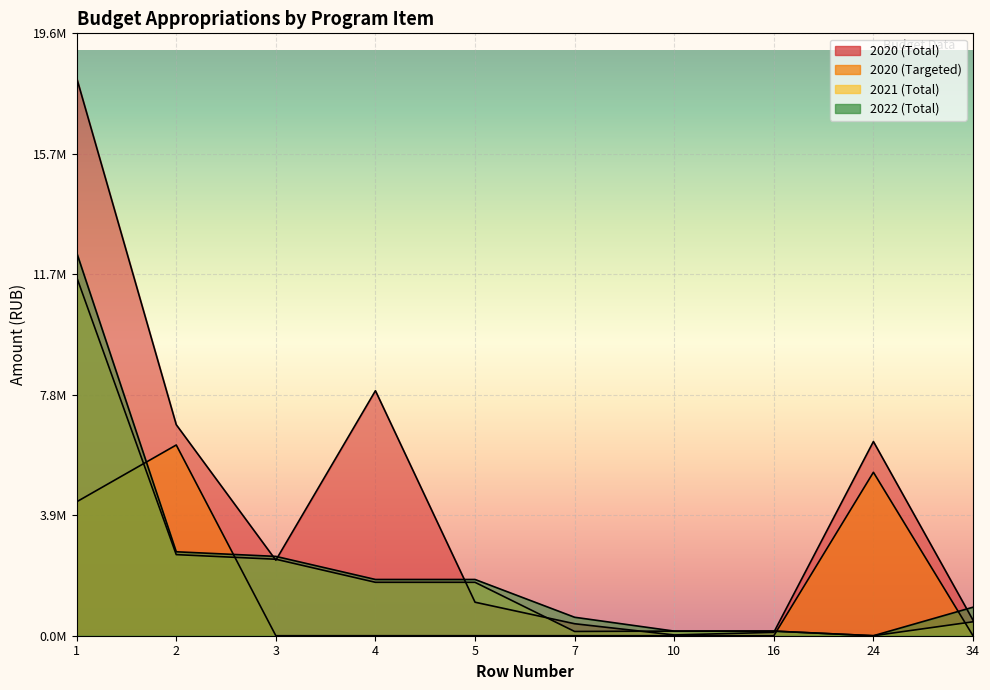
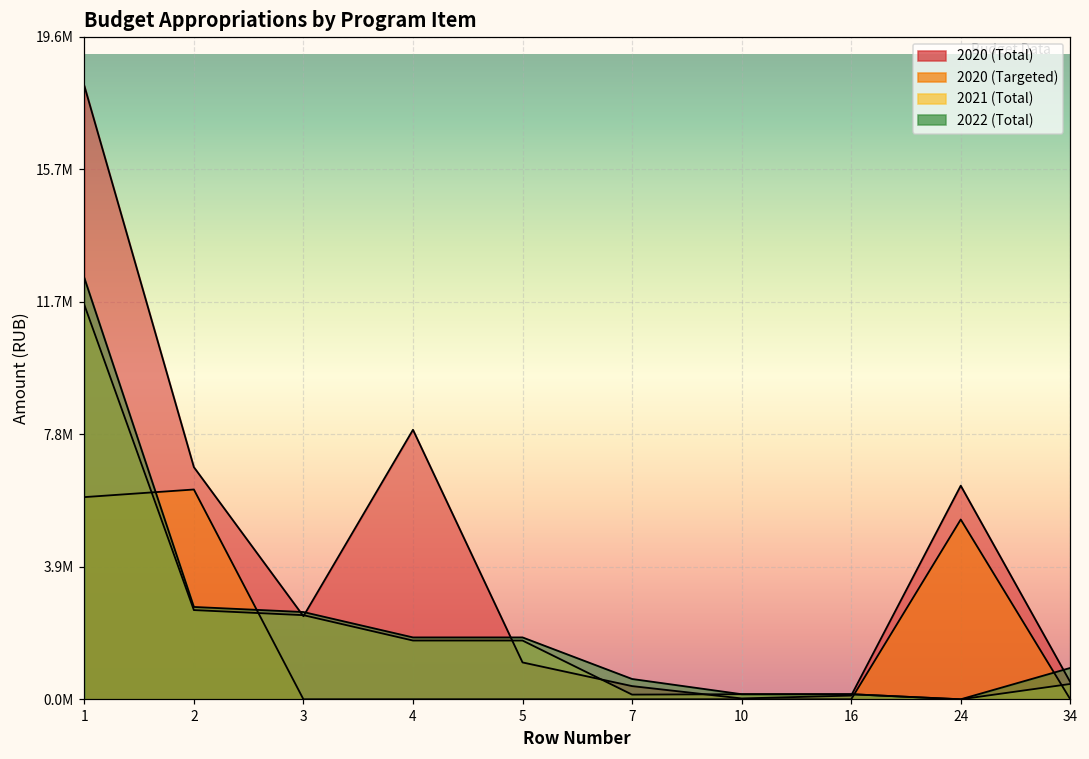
2020 (Targeted), 1: 4400000 -> 6000000
